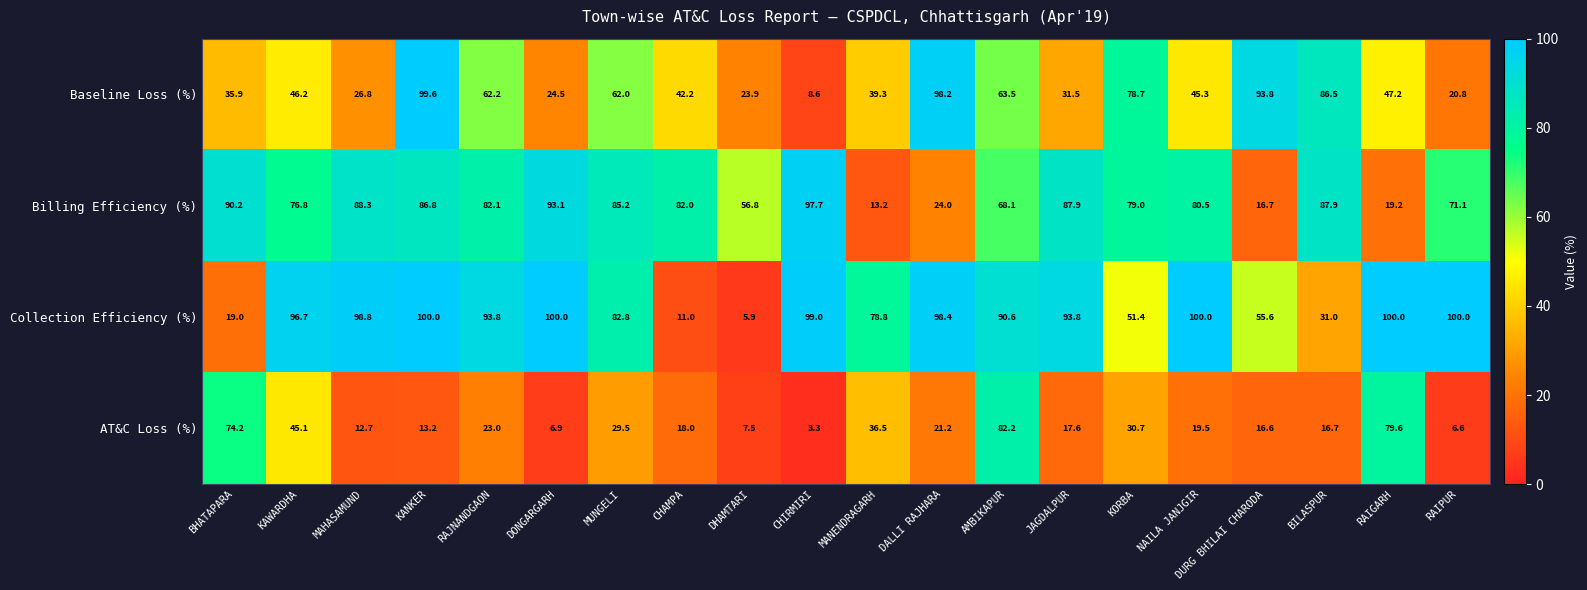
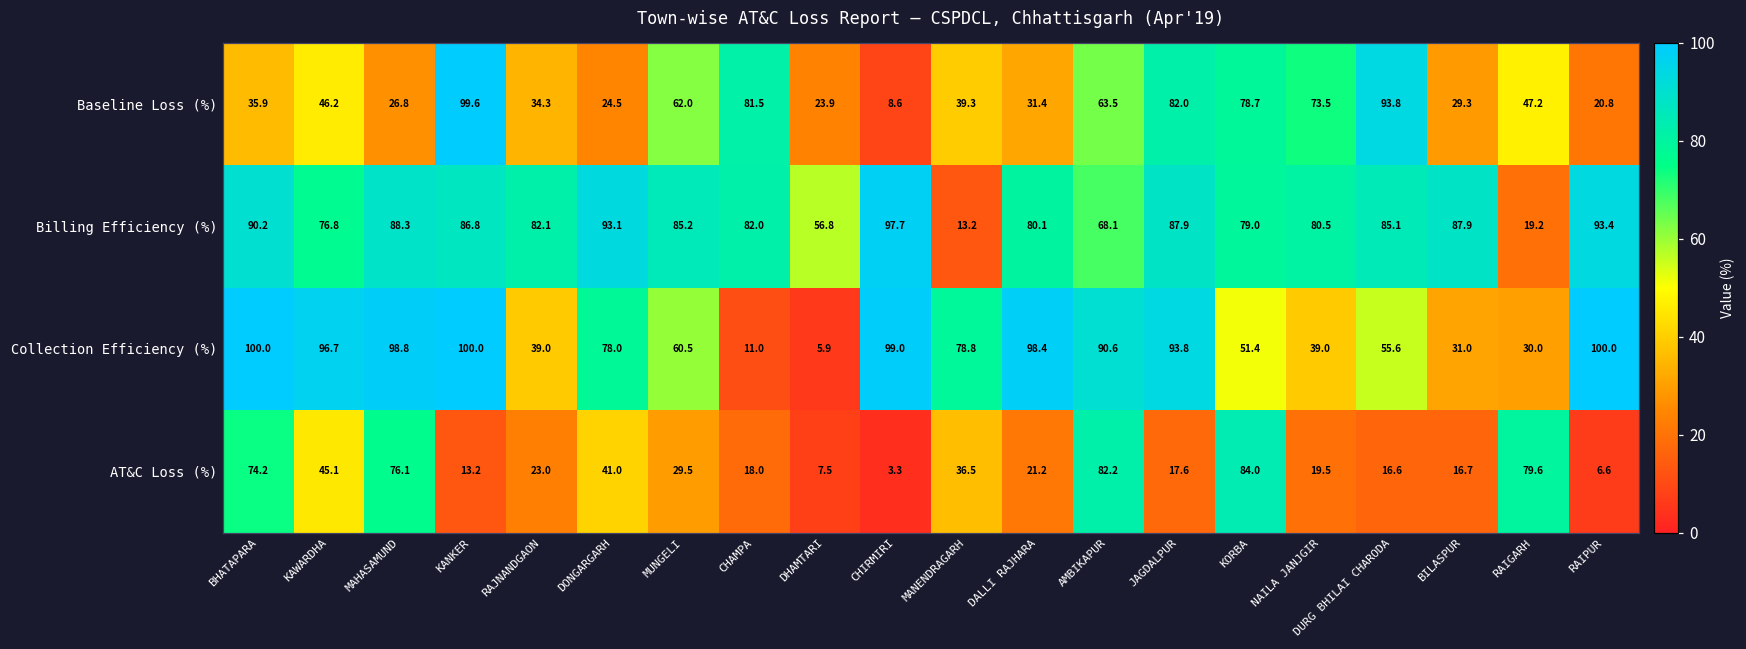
Baseline Loss (%), RAJNANDGAON: 62.2 -> 34.3
Baseline Loss (%), CHAMPA: 42.2 -> 81.5
Baseline Loss (%), DALLI RAJHARA: 98.2 -> 31.4
Baseline Loss (%), JAGDALPUR: 31.5 -> 82.0
Baseline Loss (%), NAILA JANJGIR: 45.3 -> 73.5
Baseline Loss (%), BILASPUR: 86.5 -> 29.3
Billing Efficiency (%), DALLI RAJHARA: 24.0 -> 80.1
Billing Efficiency (%), DURG BHILAI CHARODA: 16.7 -> 85.1
Billing Efficiency (%), RAIPUR: 71.1 -> 93.4
Collection Efficiency (%), BHATAPARA: 19.0 -> 100.0
Collection Efficiency (%), RAJNANDGAON: 93.8 -> 39.0
Collection Efficiency (%), DONGARGARH: 100.0 -> 78.0
Collection Efficiency (%), MUNGELI: 82.8 -> 60.5
Collection Efficiency (%), NAILA JANJGIR: 100.0 -> 39.0
Collection Efficiency (%), RAIGARH: 100.0 -> 30.0
AT&C Loss (%), MAHASAMUND: 12.7 -> 76.1
AT&C Loss (%), DONGARGARH: 6.9 -> 41.0
AT&C Loss (%), KORBA: 30.7 -> 84.0
